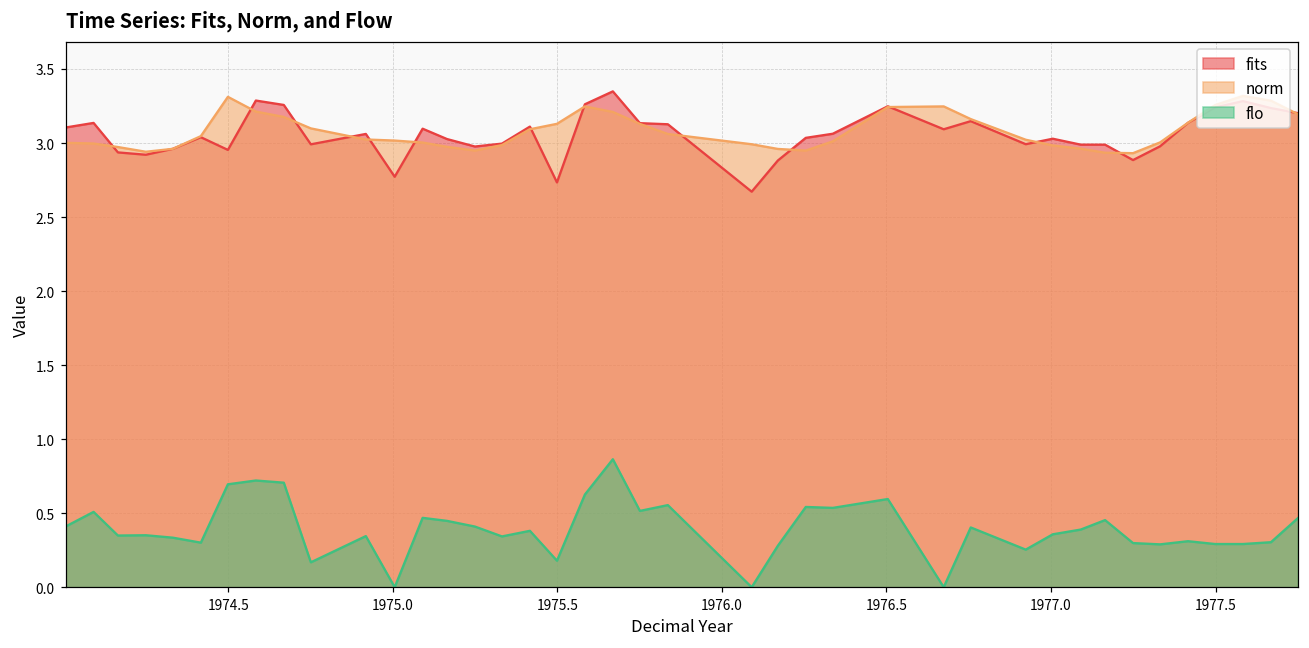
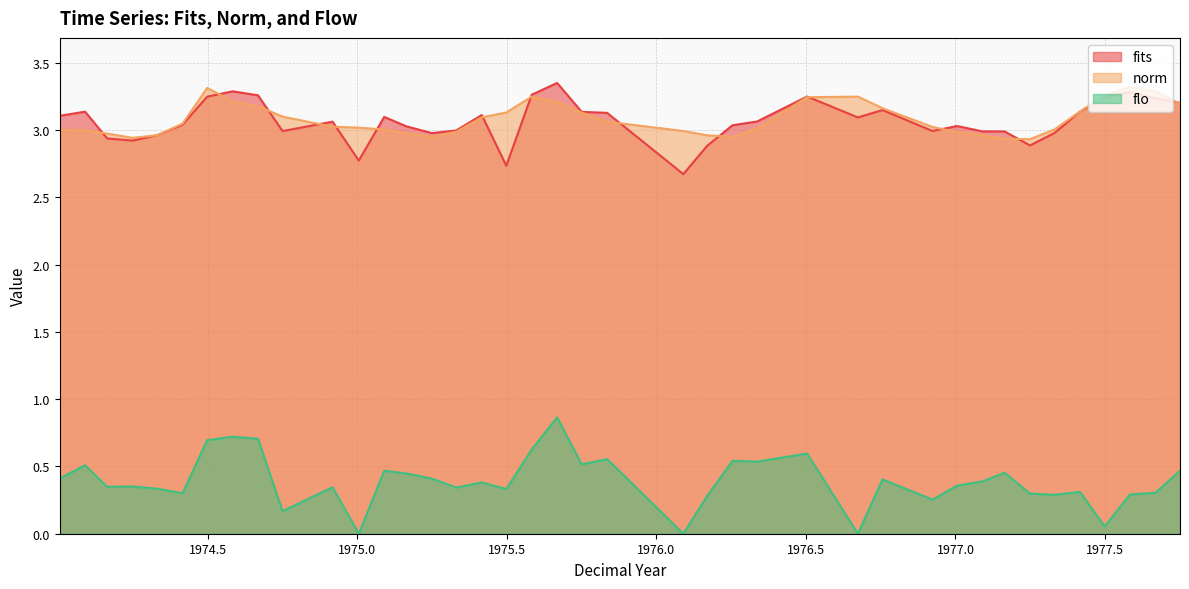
fits, 1974.5: 2.95 -> 3.25
flo, 1975.5: 0.18 -> 0.33
flo, 1977.5: 0.29 -> 0.05
